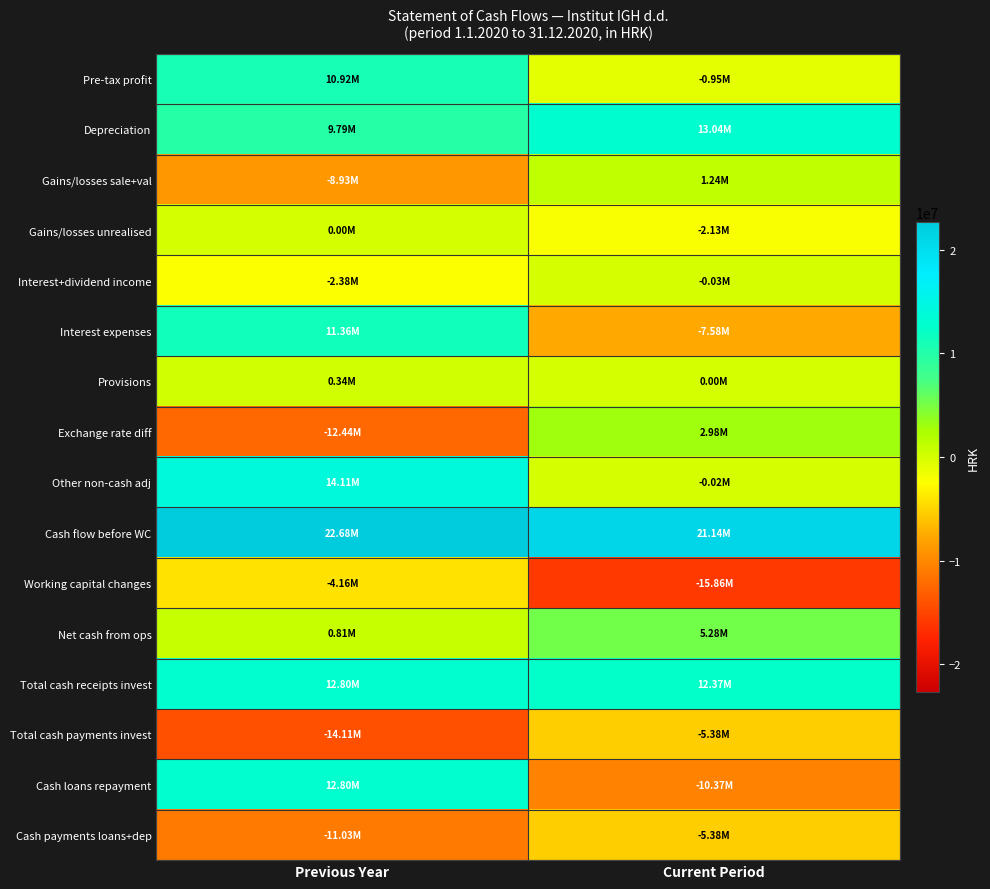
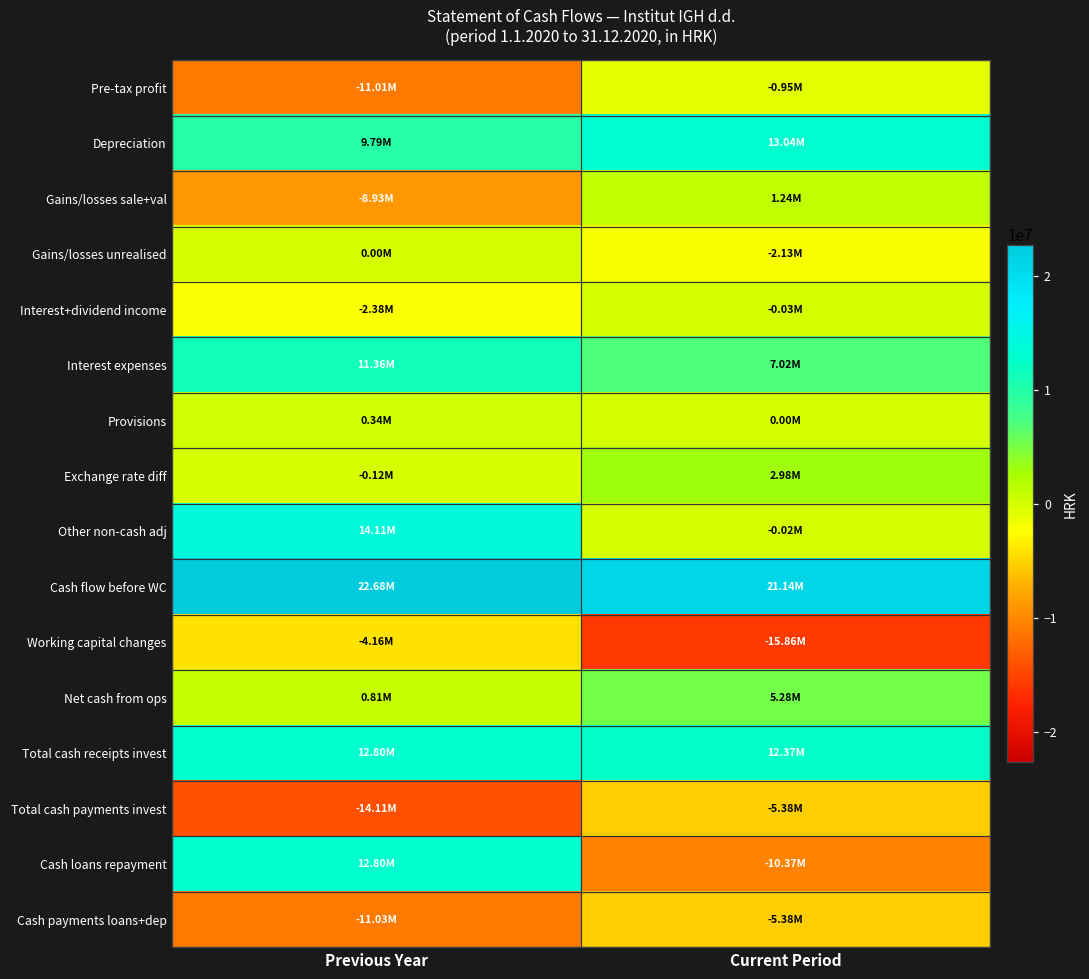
Pre-tax profit, Previous Year: 10.92M -> -11.01M
Interest expenses, Current Period: -7.58M -> 7.02M
Exchange rate diff, Previous Year: -12.44M -> -0.12M
